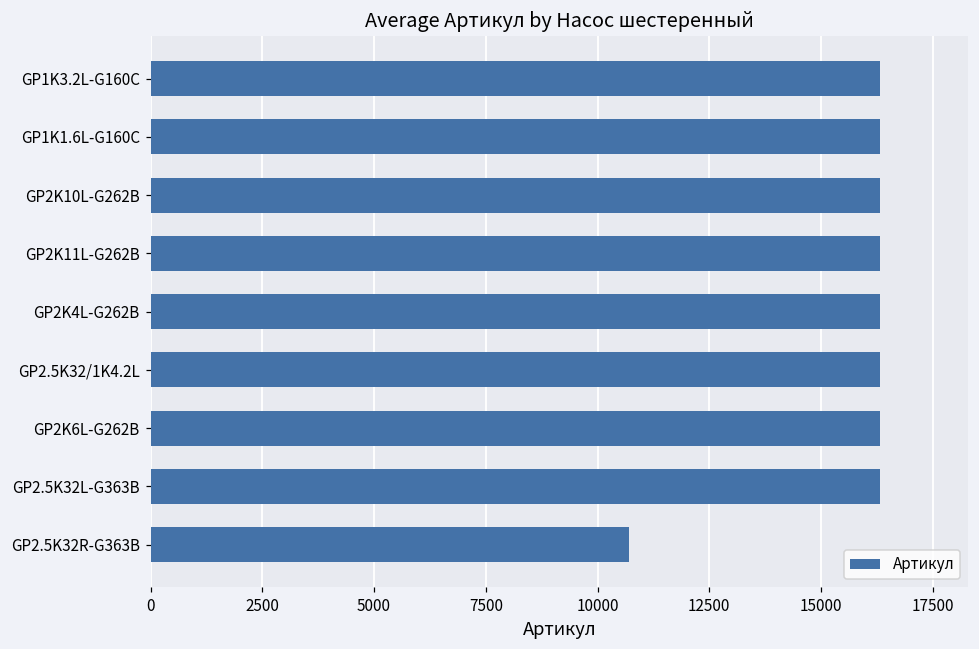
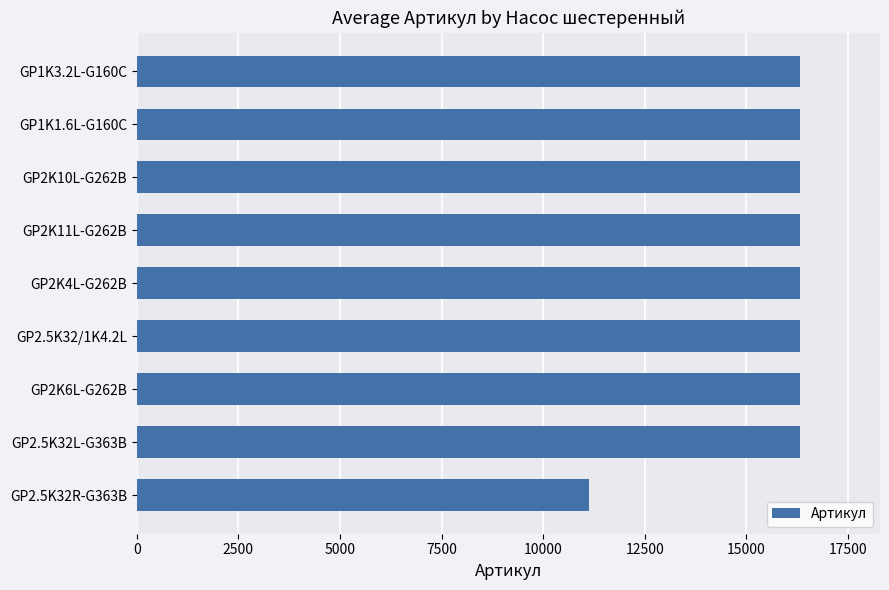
GP2.5K32R-G363B: 10700 -> 11100
